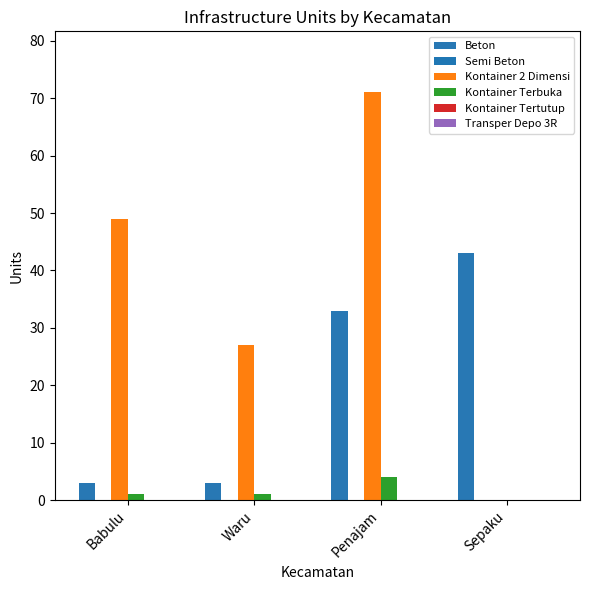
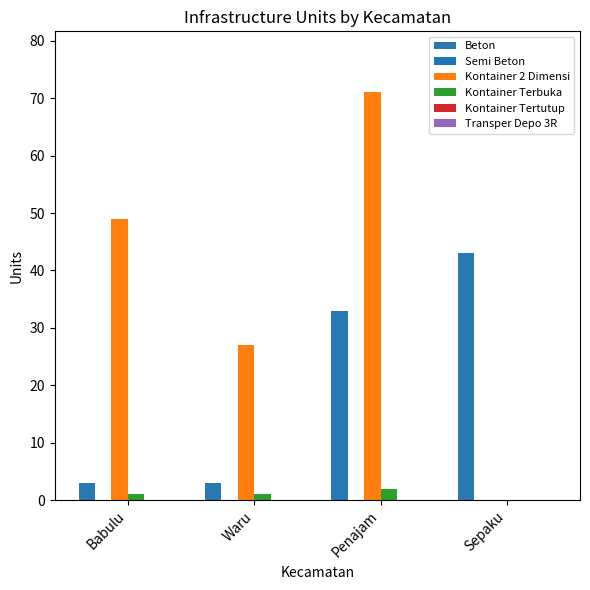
Kontainer Terbuka, Penajam: 4 -> 2
